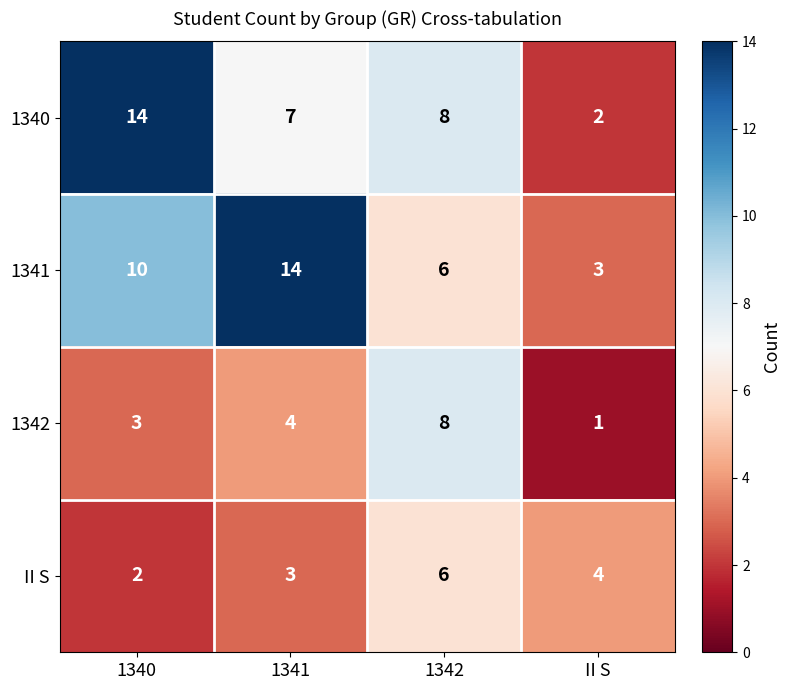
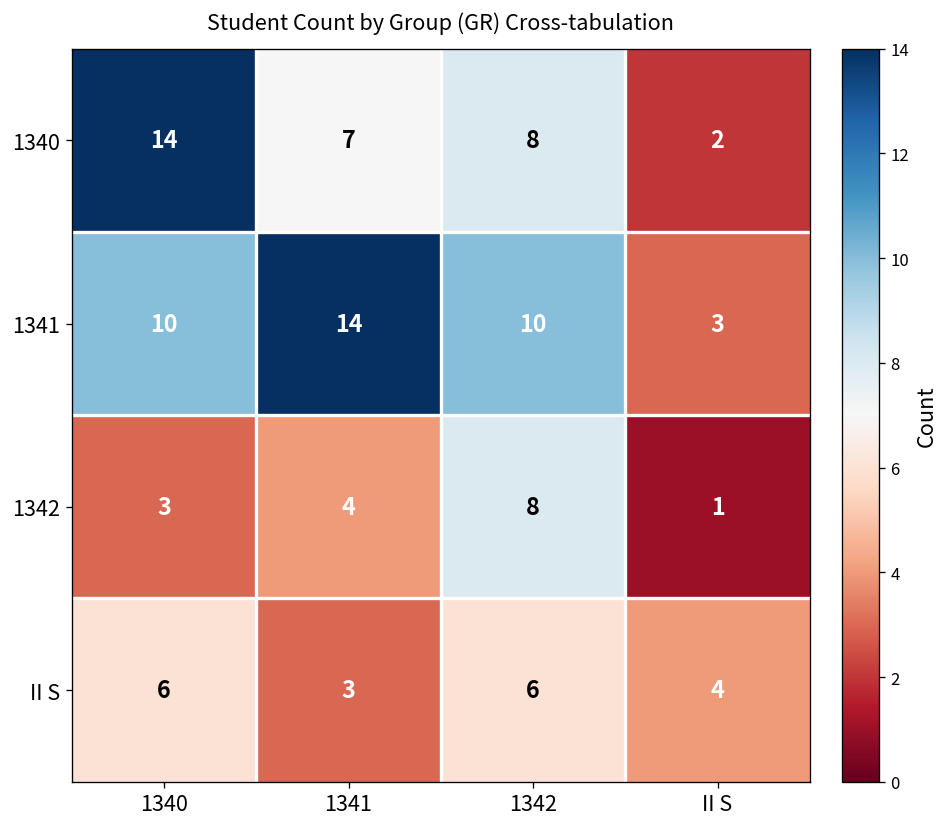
1341, 1342: 6 -> 10
II S, 1340: 2 -> 6
